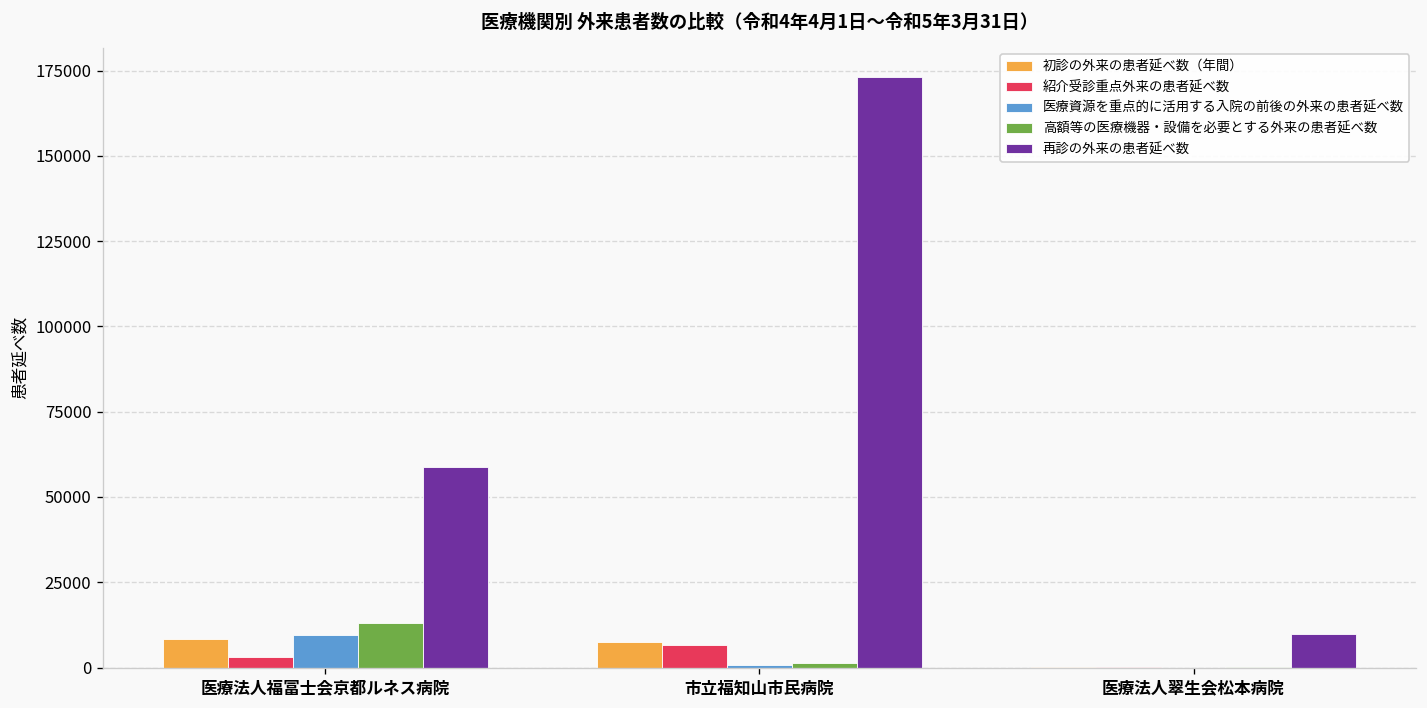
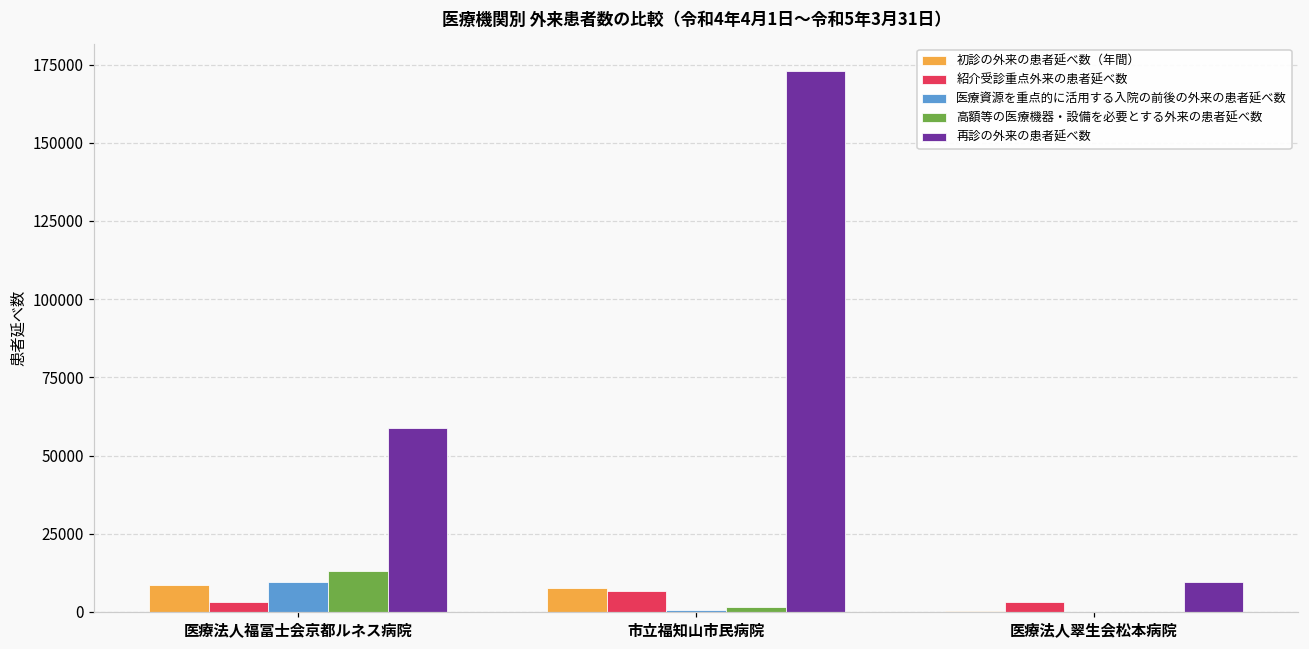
紹介受診重点外来の患者延べ数, 医療法人翠生会松本病院: 0 -> 3000
